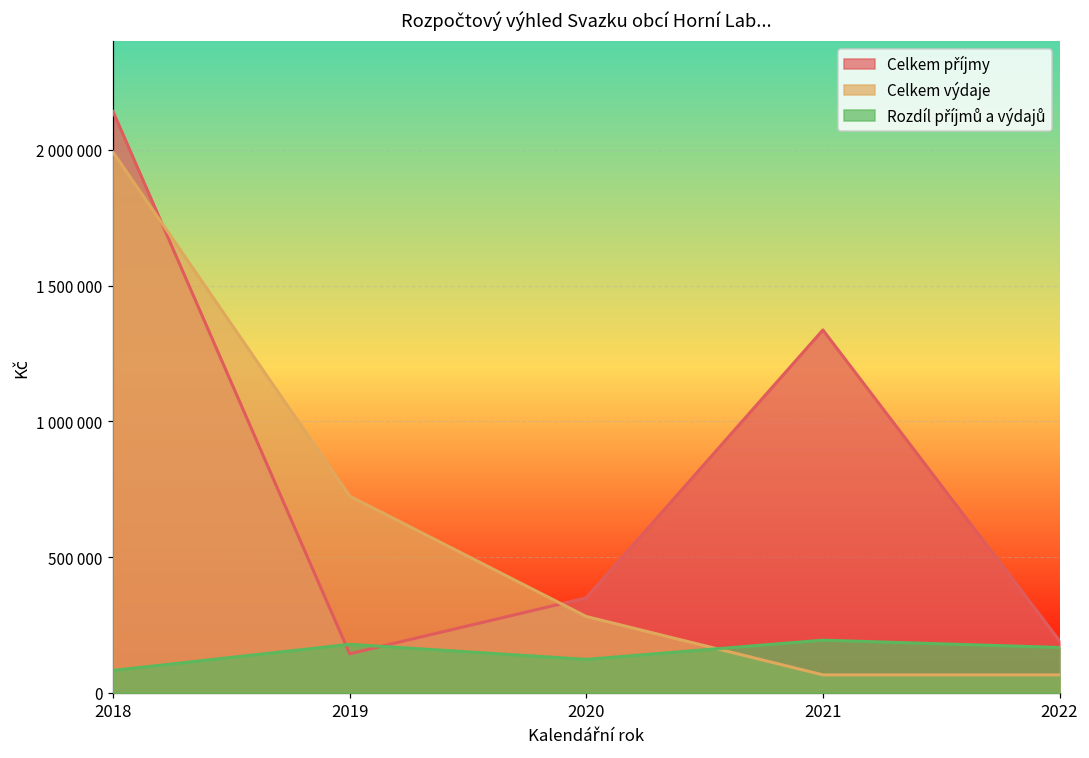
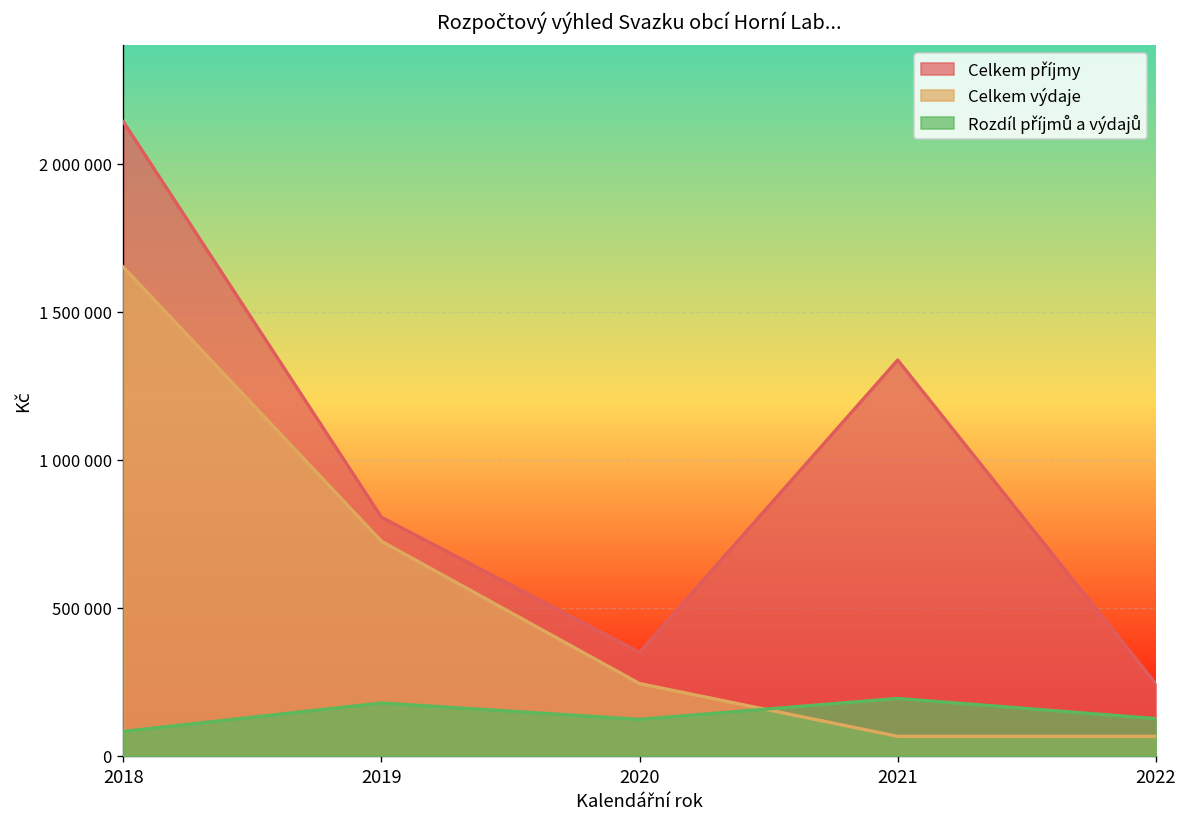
Celkem výdaje, 2018: 1990000 -> 1650000
Celkem příjmy, 2019: 140000 -> 810000
Celkem výdaje, 2020: 280000 -> 240000
Celkem příjmy, 2022: 190000 -> 240000
Rozdíl příjmů a výdajů, 2022: 170000 -> 130000
